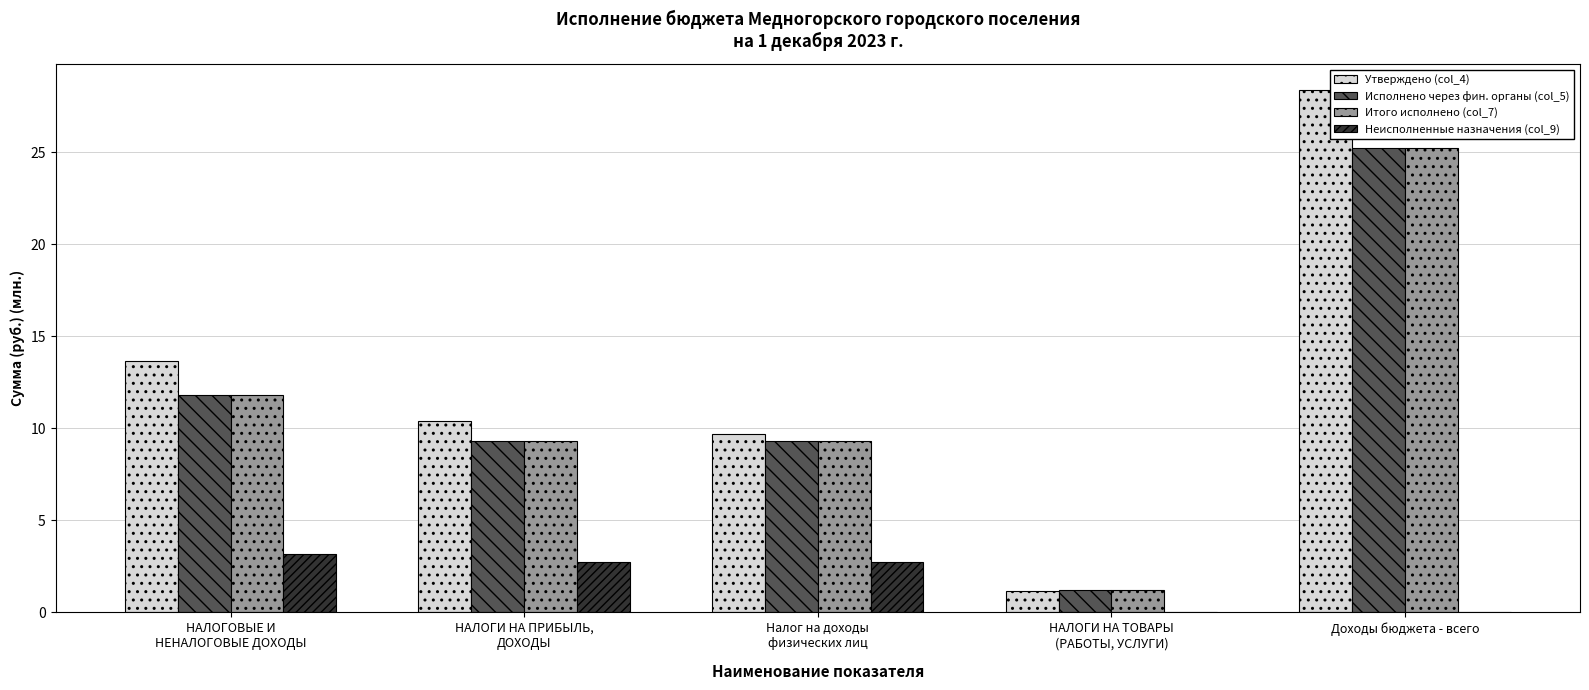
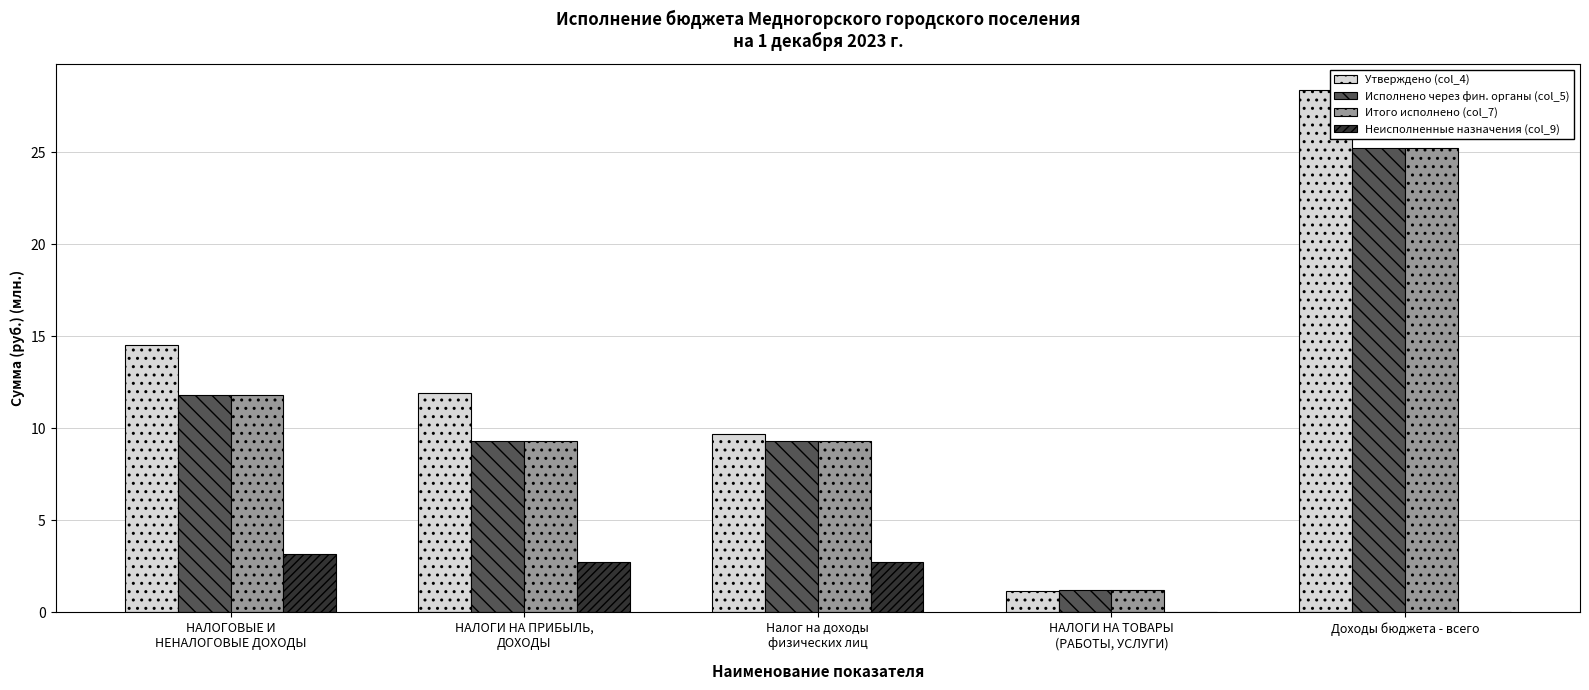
Утверждено (col_4), НАЛОГОВЫЕ И НЕНАЛОГОВЫЕ ДОХОДЫ: 13.7 -> 14.5
Утверждено (col_4), НАЛОГИ НА ПРИБЫЛЬ, ДОХОДЫ: 10.4 -> 11.9
